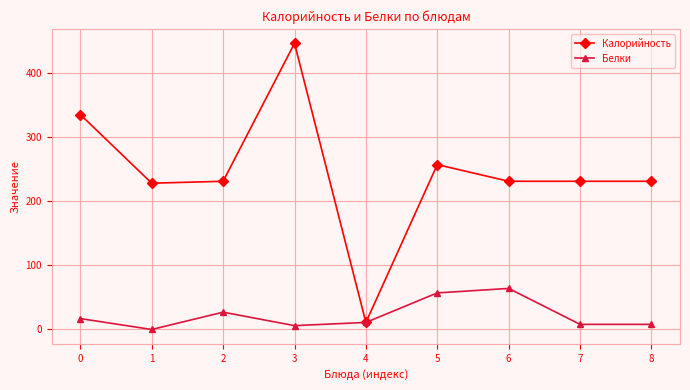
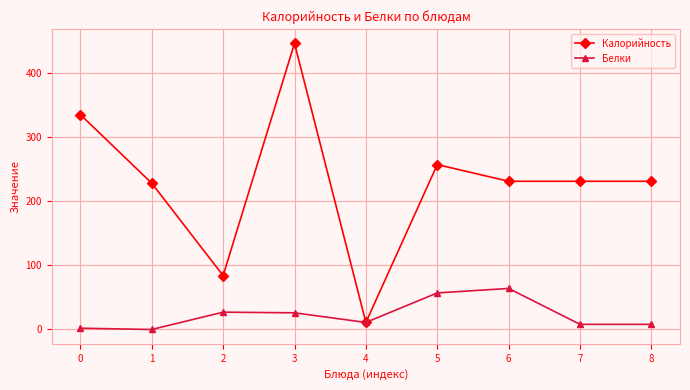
Белки, 0: 20 -> 0
Калорийность, 2: 230 -> 80
Белки, 3: 10 -> 30
